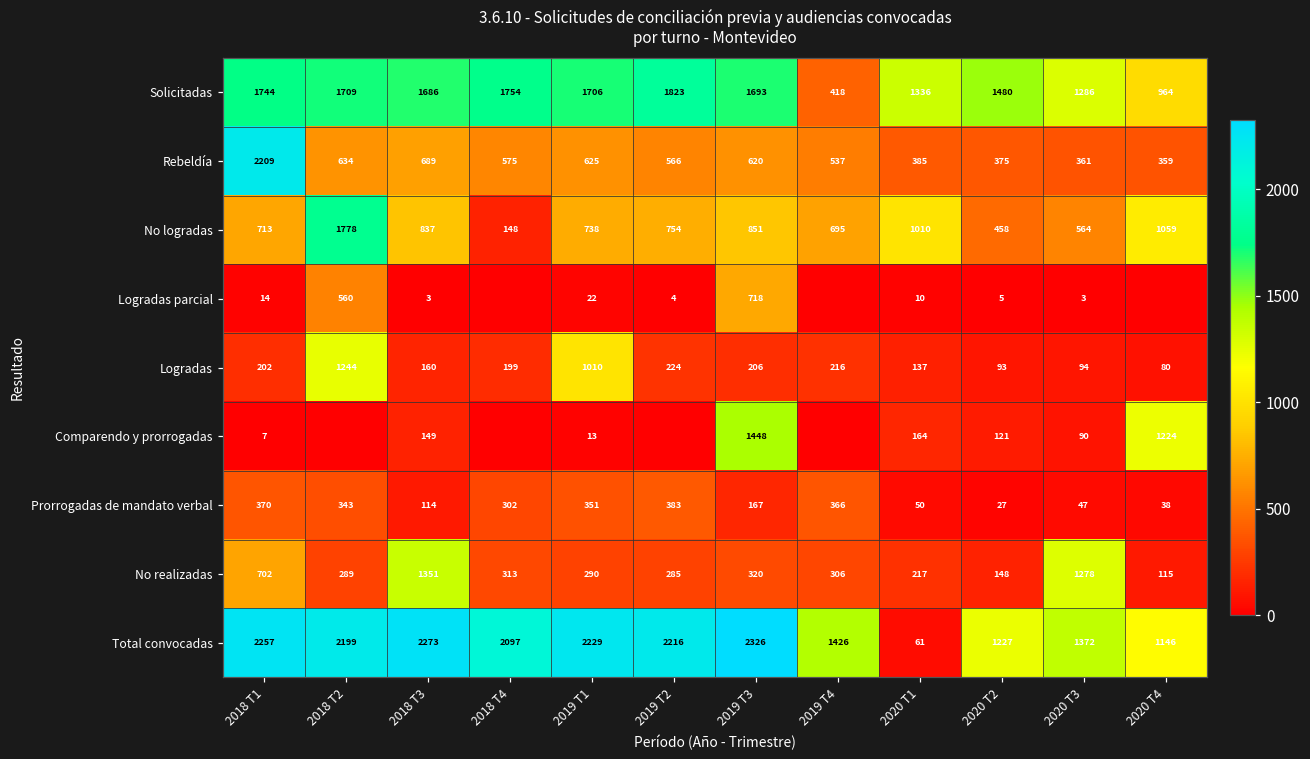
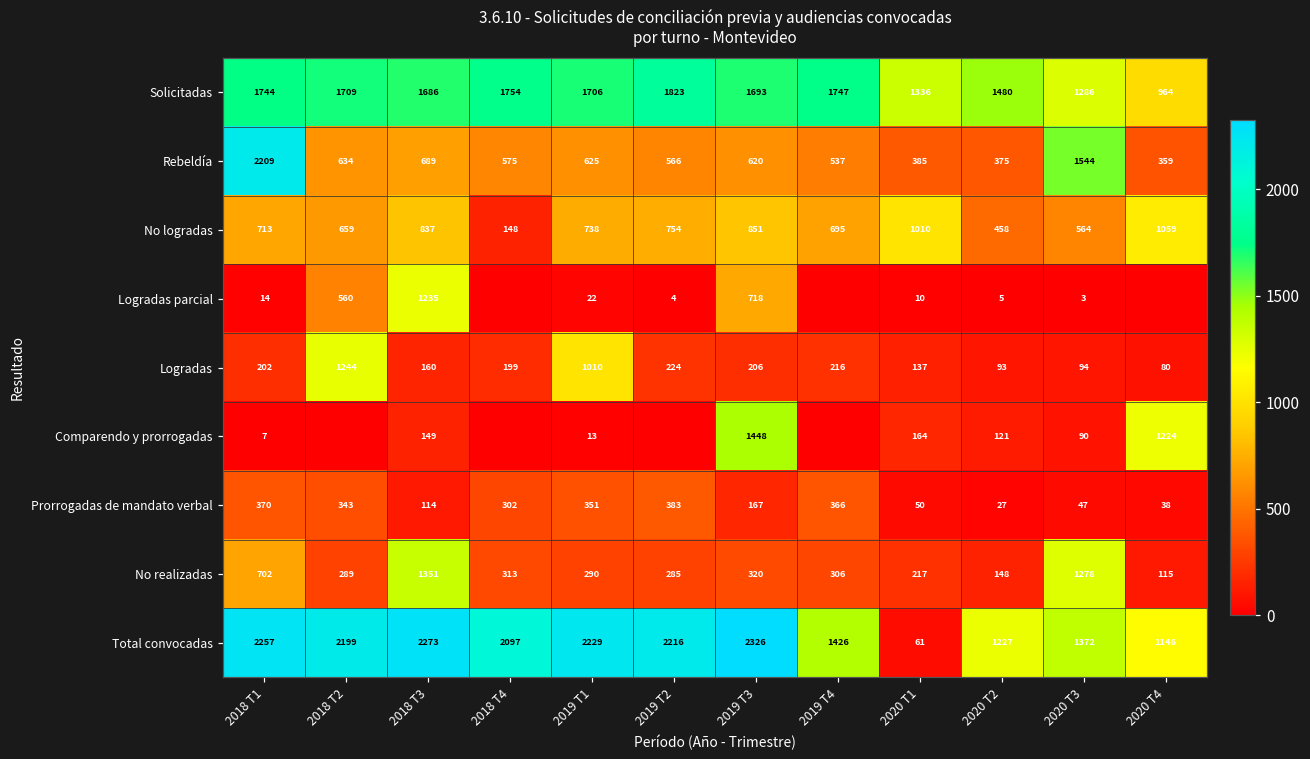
Solicitadas, 2019 T4: 418 -> 1747
Rebeldía, 2020 T3: 361 -> 1544
No logradas, 2018 T2: 1778 -> 659
Logradas parcial, 2018 T3: 3 -> 1235
